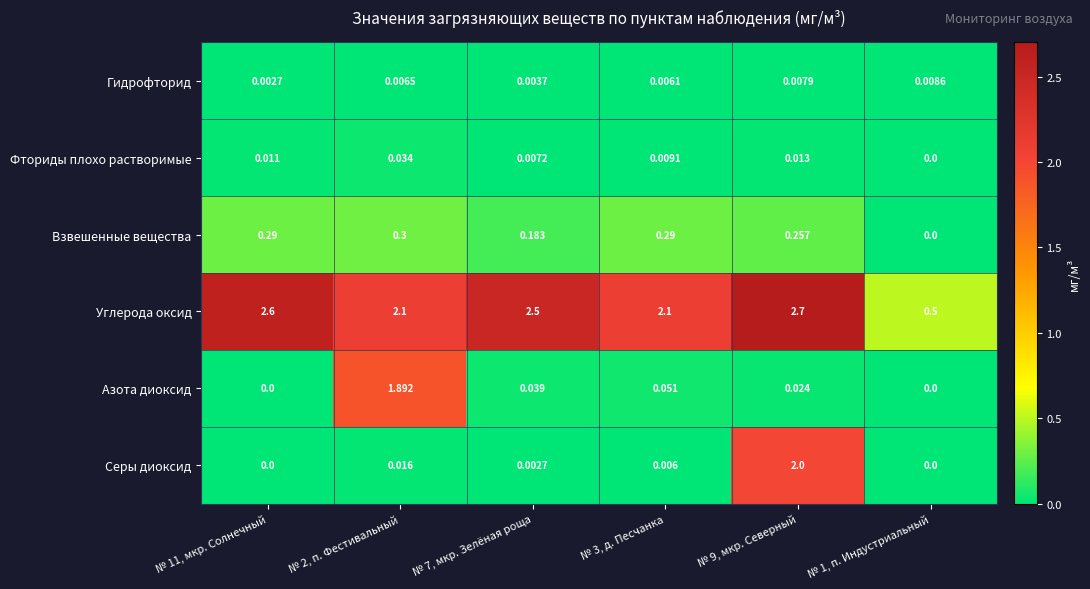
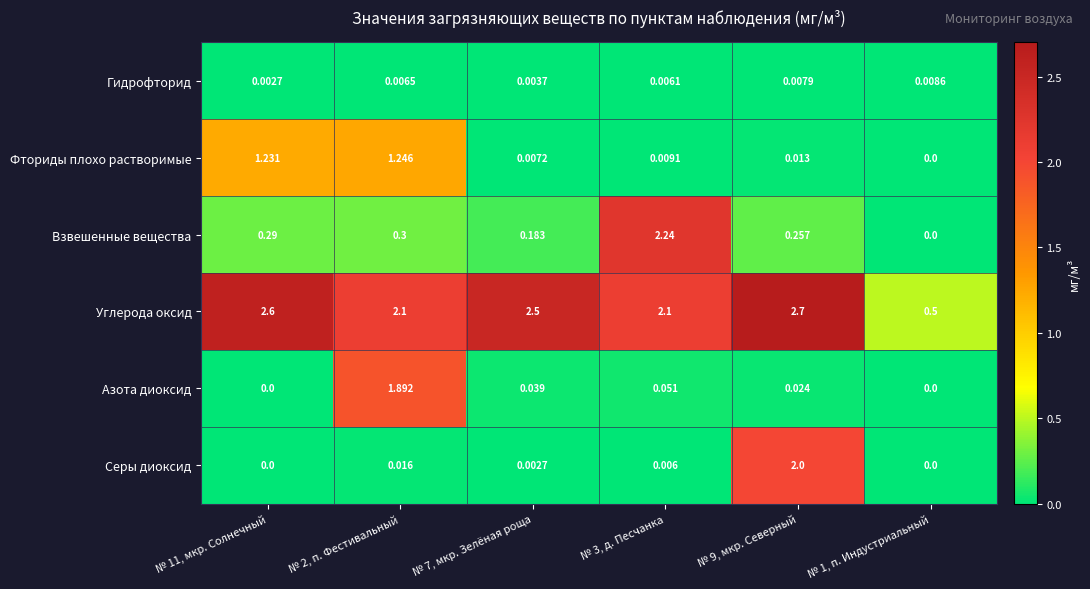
Фториды плохо растворимые, № 11, мкр. Солнечный: 0.011 -> 1.231
Фториды плохо растворимые, № 2, п. Фестивальный: 0.034 -> 1.246
Взвешенные вещества, № 3, д. Песчанка: 0.29 -> 2.24
